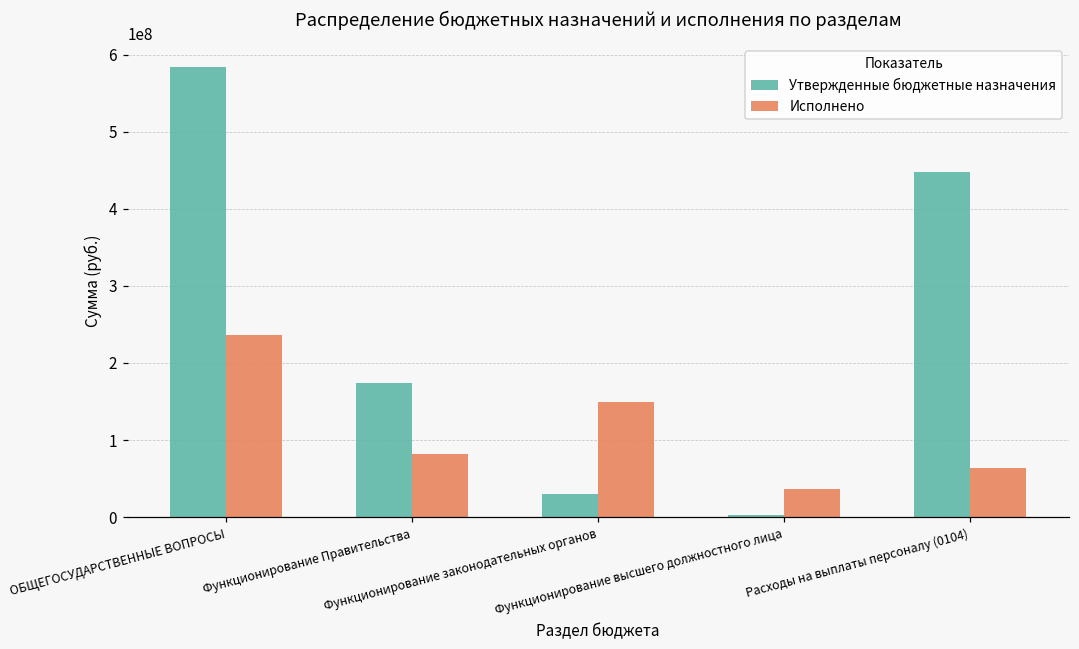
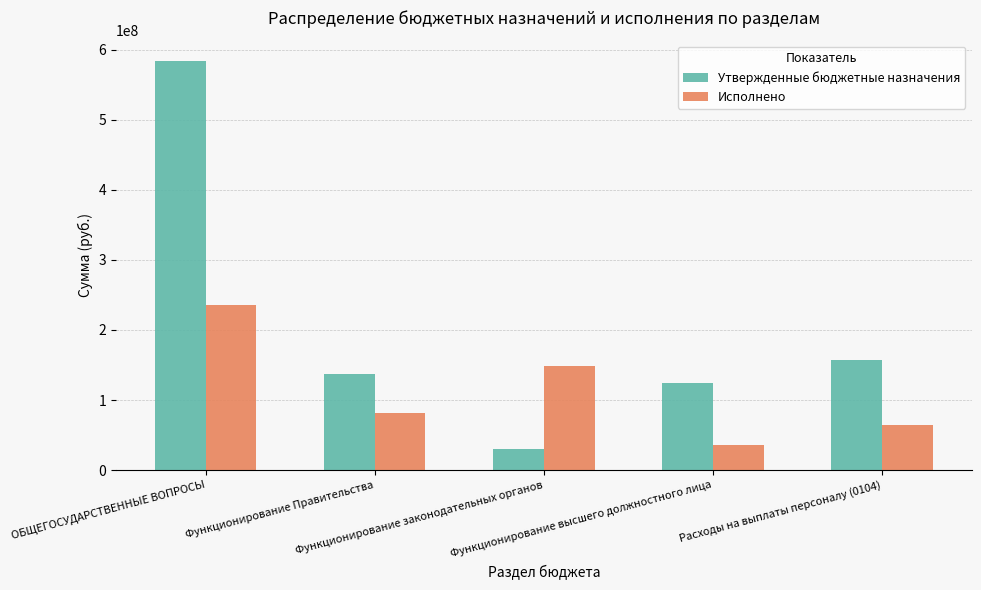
Утвержденные бюджетные назначения, Функционирование Правительства: 170000000 -> 140000000
Утвержденные бюджетные назначения, Функционирование высшего должностного лица: 0 -> 120000000
Утвержденные бюджетные назначения, Расходы на выплаты персоналу (0104): 450000000 -> 160000000
